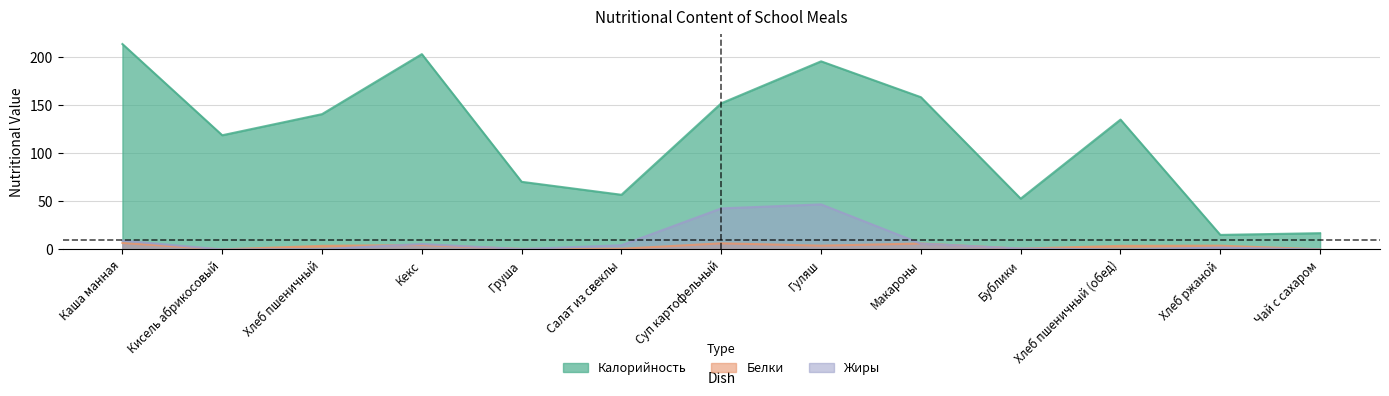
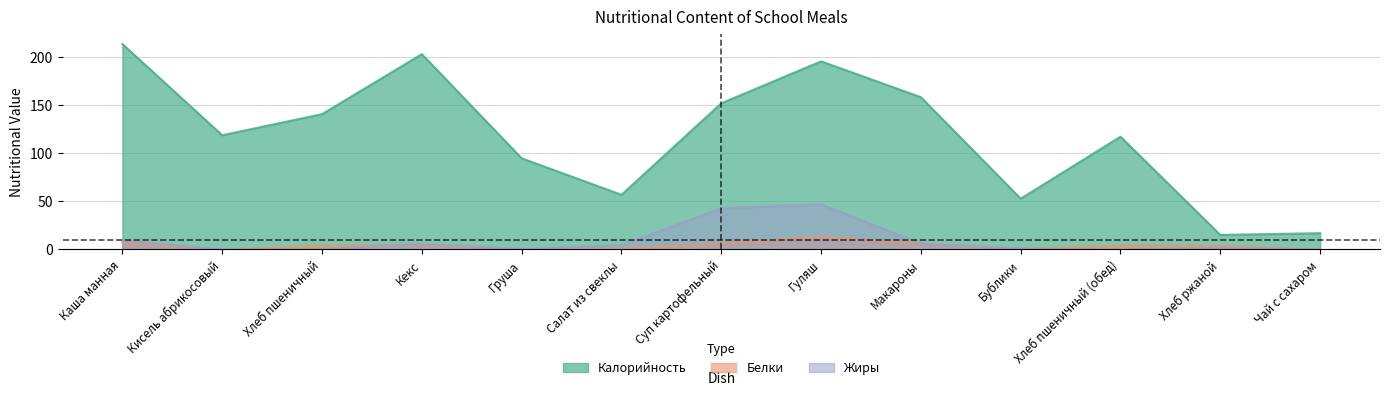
Калорийность, Груша: 70 -> 100
Белки, Гуляш: 0 -> 10
Калорийность, Хлеб пшеничный (обед): 140 -> 120
